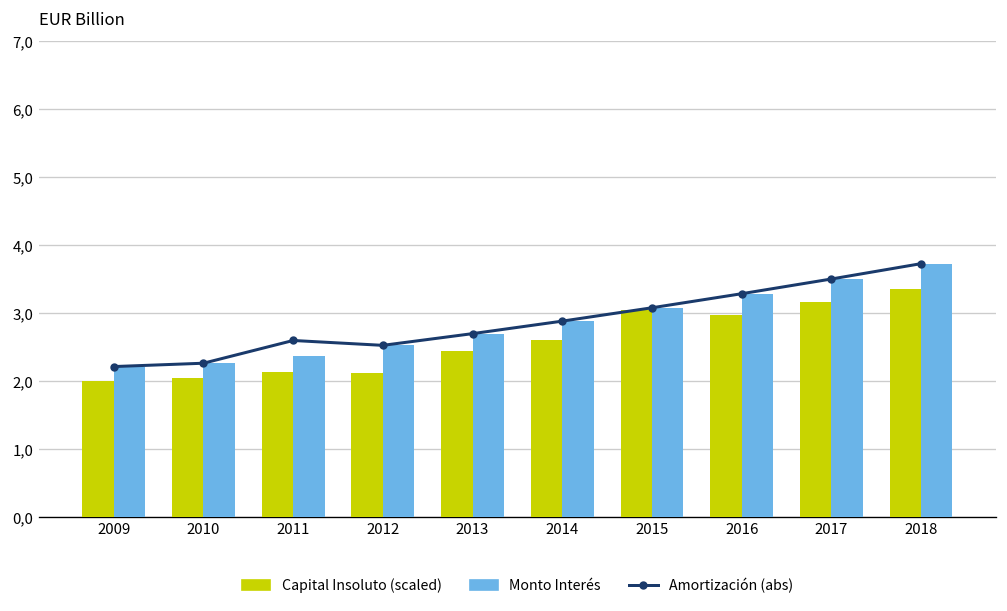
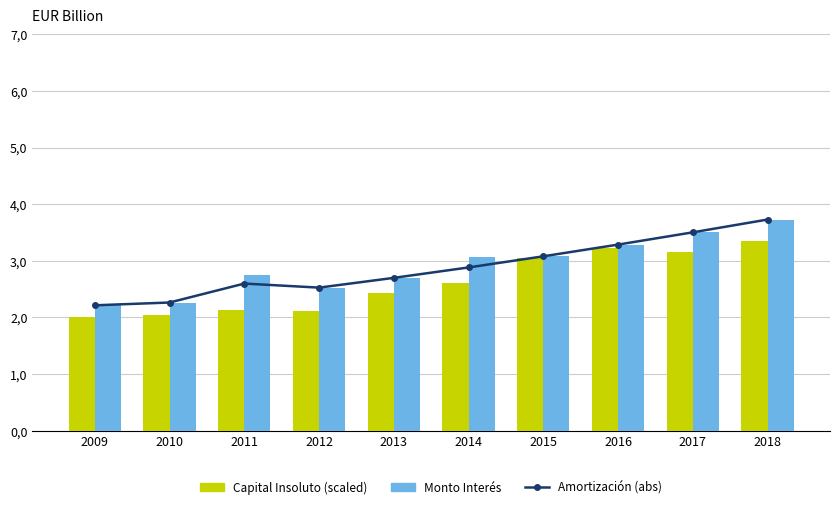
Monto Interés, 2011: 24 -> 27
Monto Interés, 2014: 29 -> 31
Capital Insoluto (scaled), 2016: 30 -> 32
